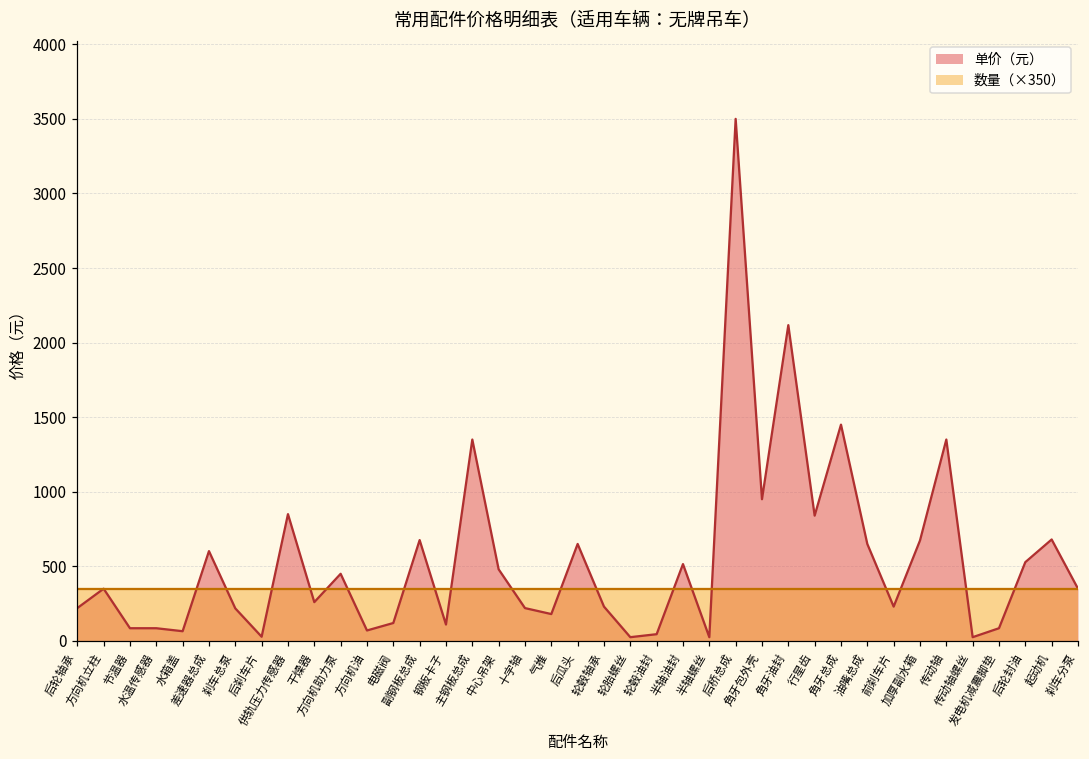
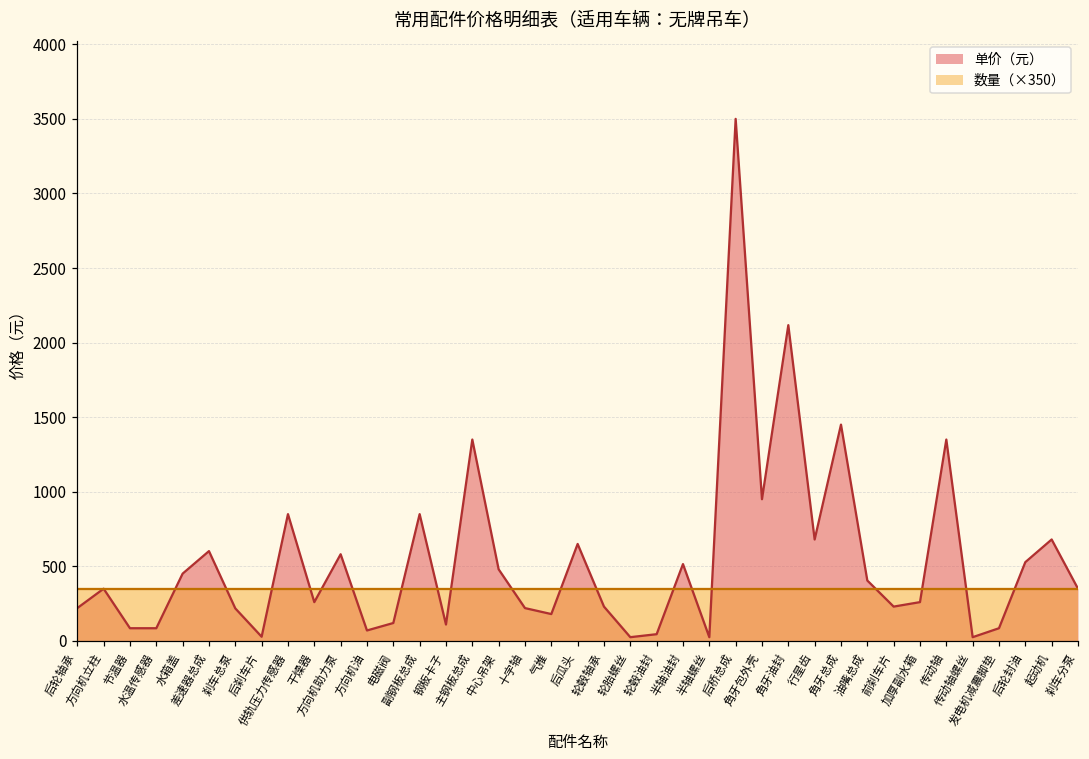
单价（元）, 水箱盖: 70 -> 450
单价（元）, 方向机助力泵: 450 -> 580
单价（元）, 副钢板总成: 680 -> 850
单价（元）, 行星齿: 840 -> 680
单价（元）, 油嘴总成: 650 -> 410
单价（元）, 加厚副水箱: 670 -> 260
